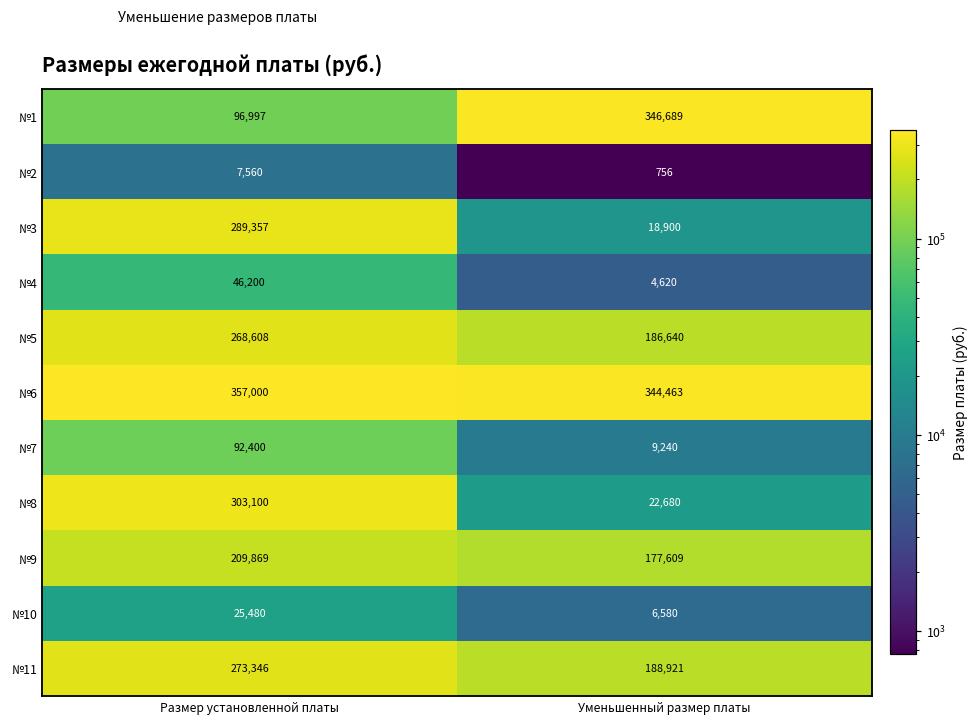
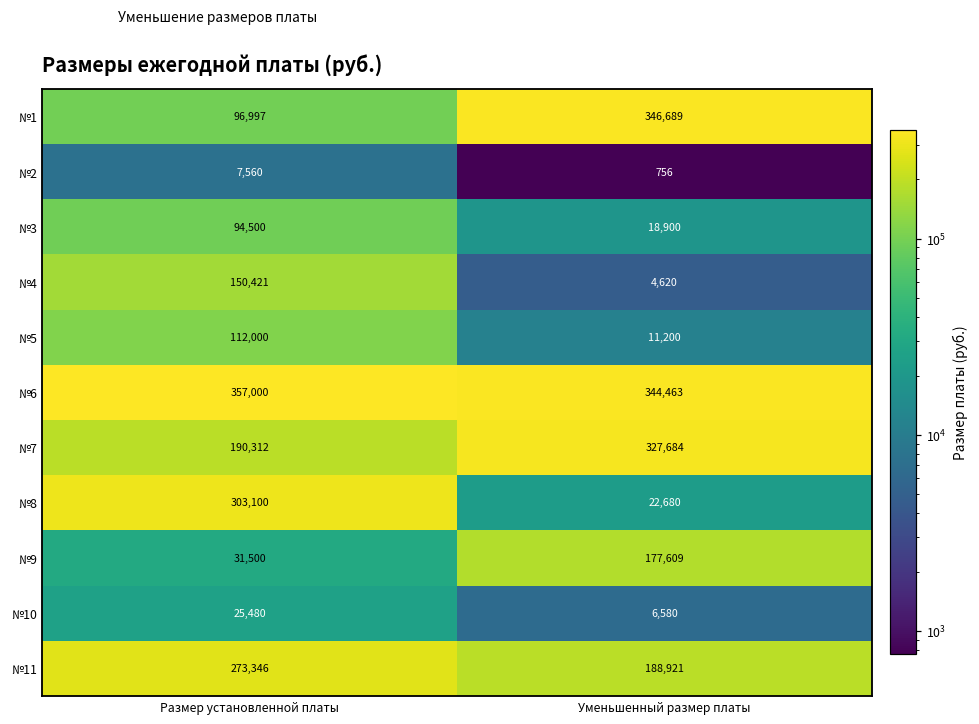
№3, Размер установленной платы: 289,357 -> 94,500
№4, Размер установленной платы: 46,200 -> 150,421
№5, Размер установленной платы: 268,608 -> 112,000
№5, Уменьшенный размер платы: 186,640 -> 11,200
№7, Размер установленной платы: 92,400 -> 190,312
№7, Уменьшенный размер платы: 9,240 -> 327,684
№9, Размер установленной платы: 209,869 -> 31,500
